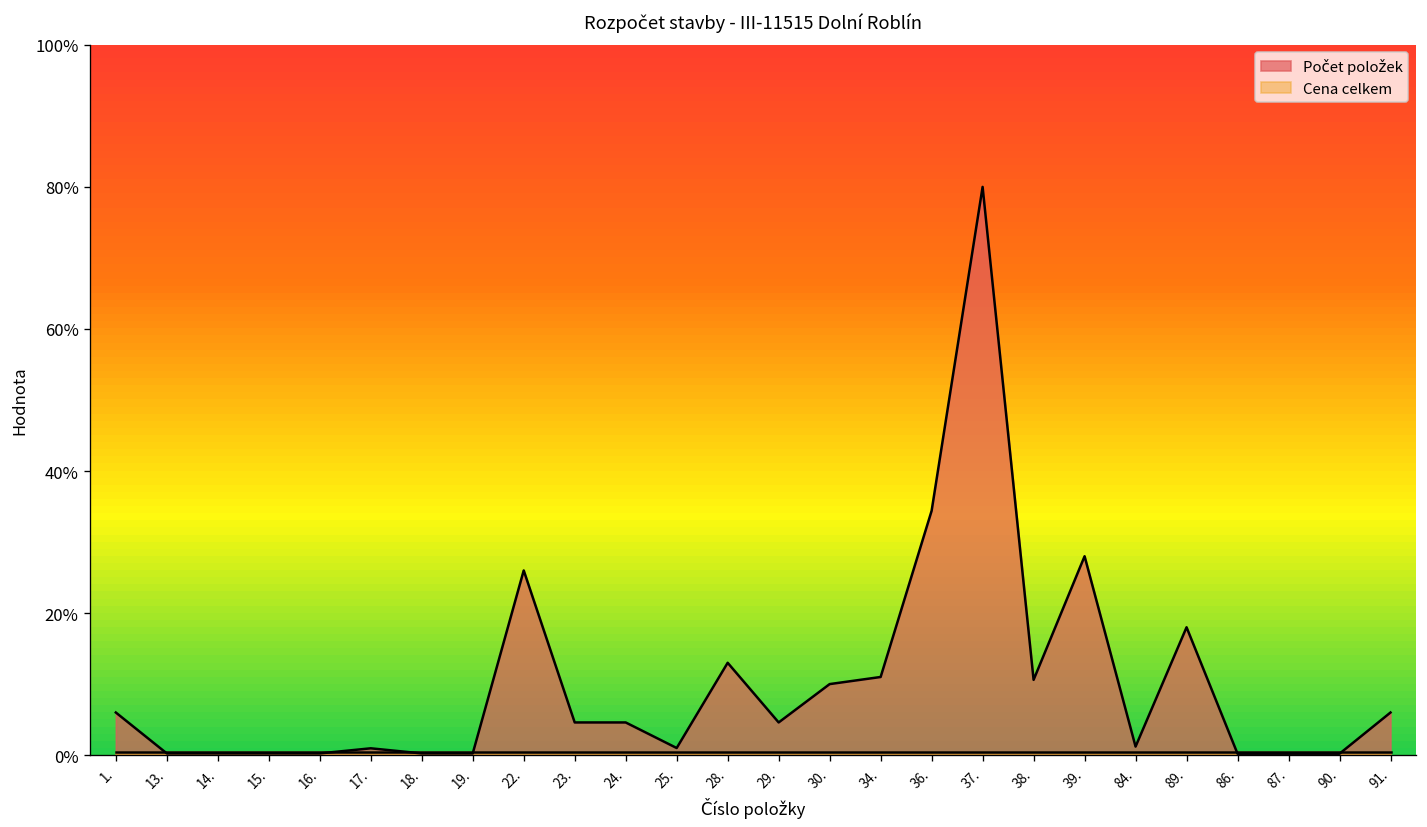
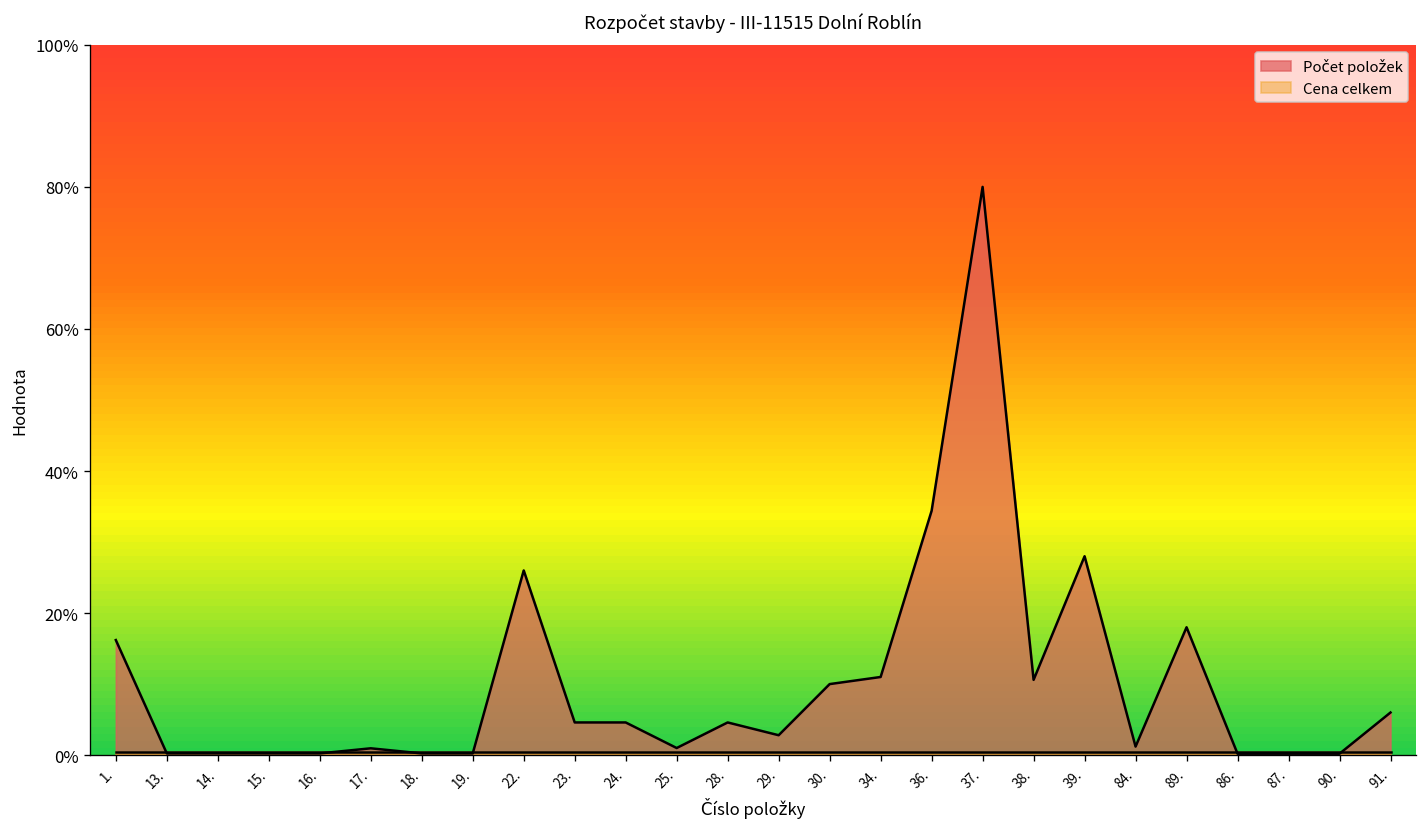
Počet položek, 1.: 6% -> 16%
Počet položek, 28.: 13% -> 5%
Počet položek, 29.: 5% -> 3%
